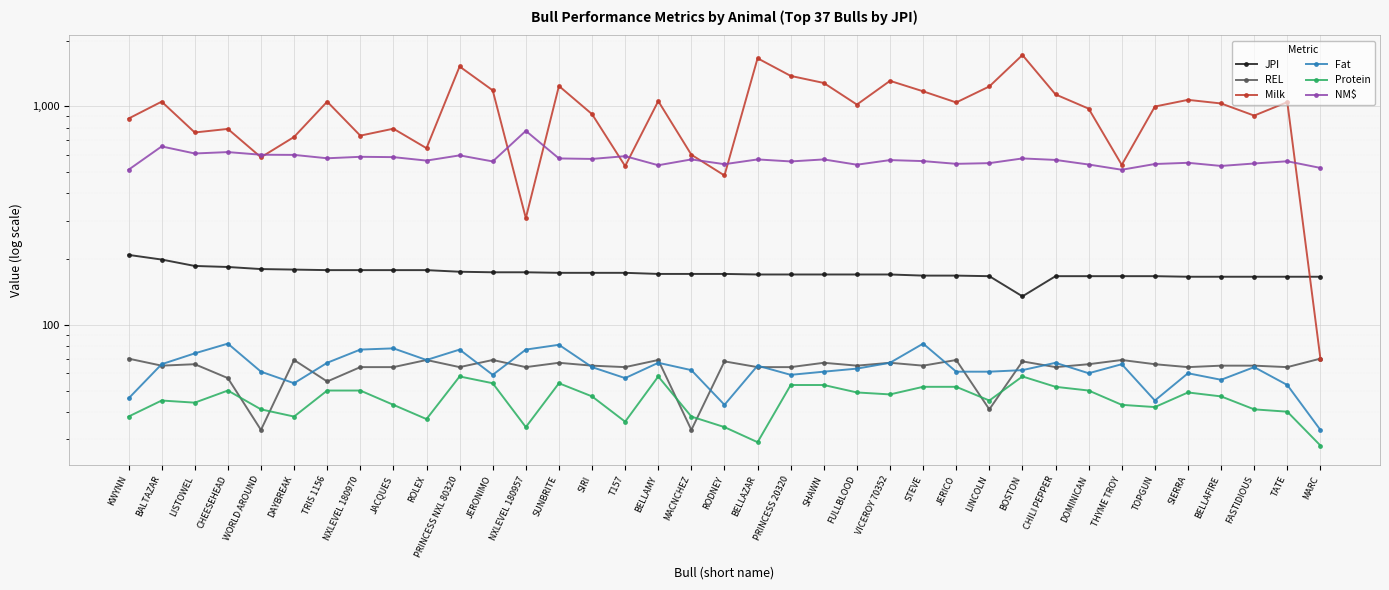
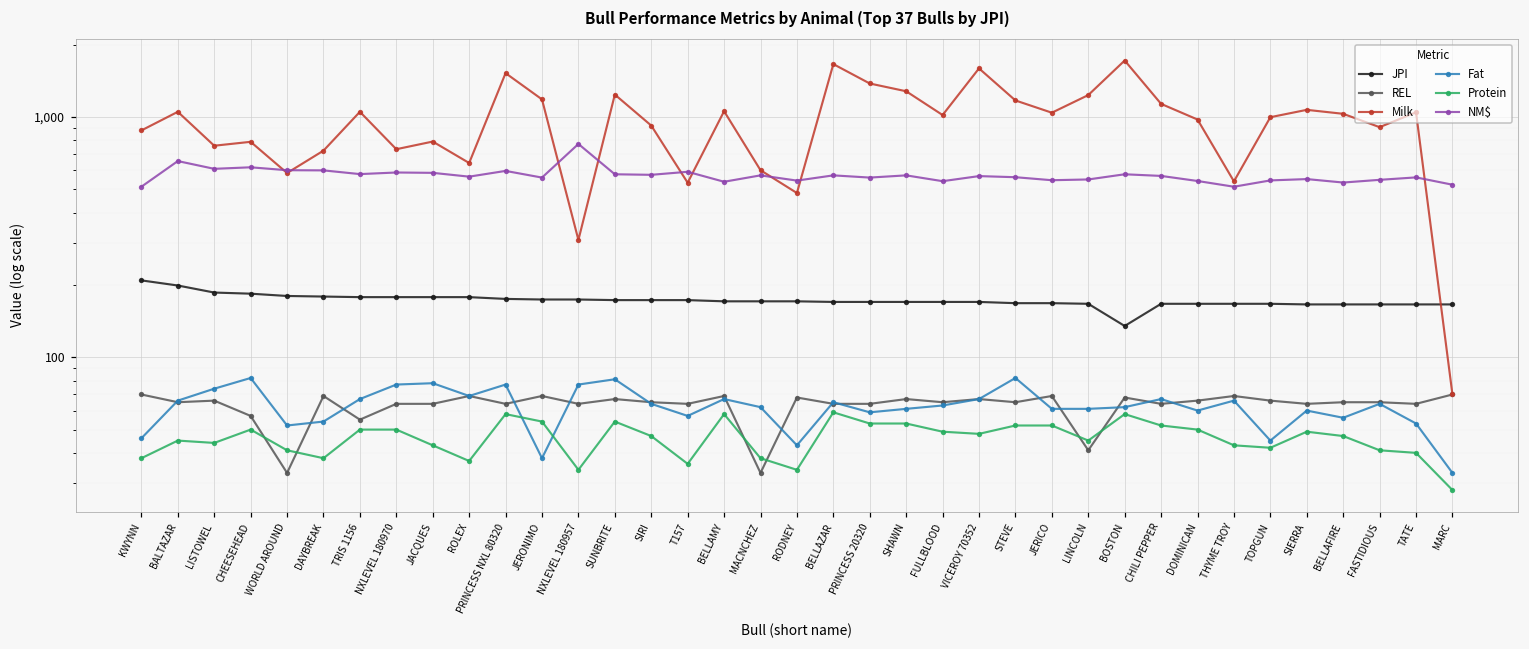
Fat, WORLD AROUND: 61 -> 52
Fat, JERONIMO: 59 -> 38
Protein, BELLAZAR: 29 -> 59
Milk, VICEROY 70352: 1,300 -> 1,600
